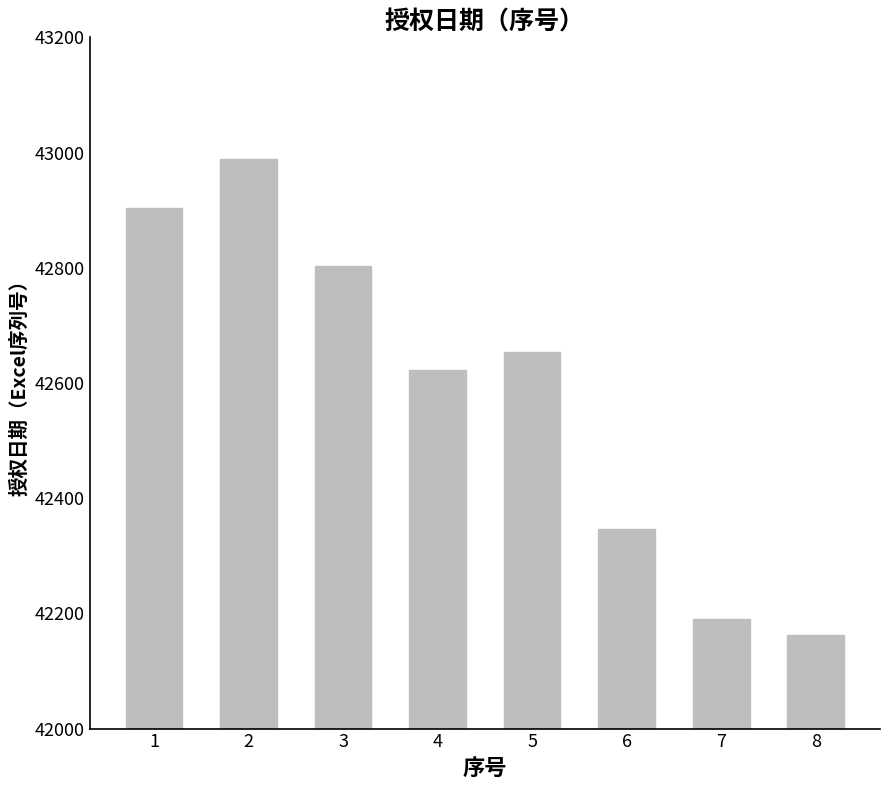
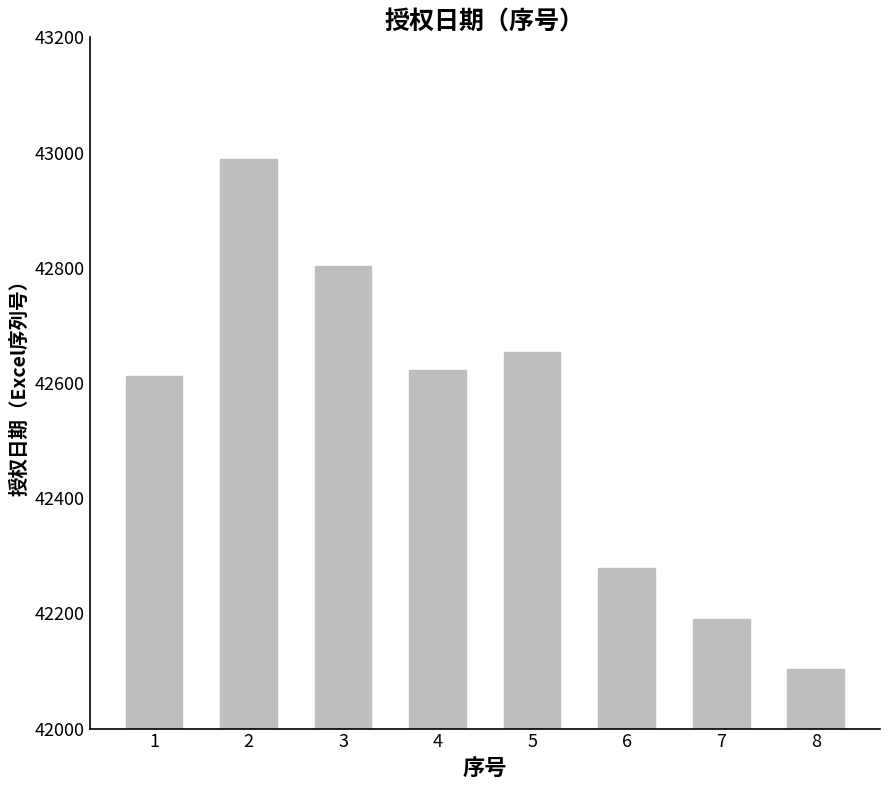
1: 42900 -> 42610
6: 42350 -> 42280
8: 42160 -> 42100
